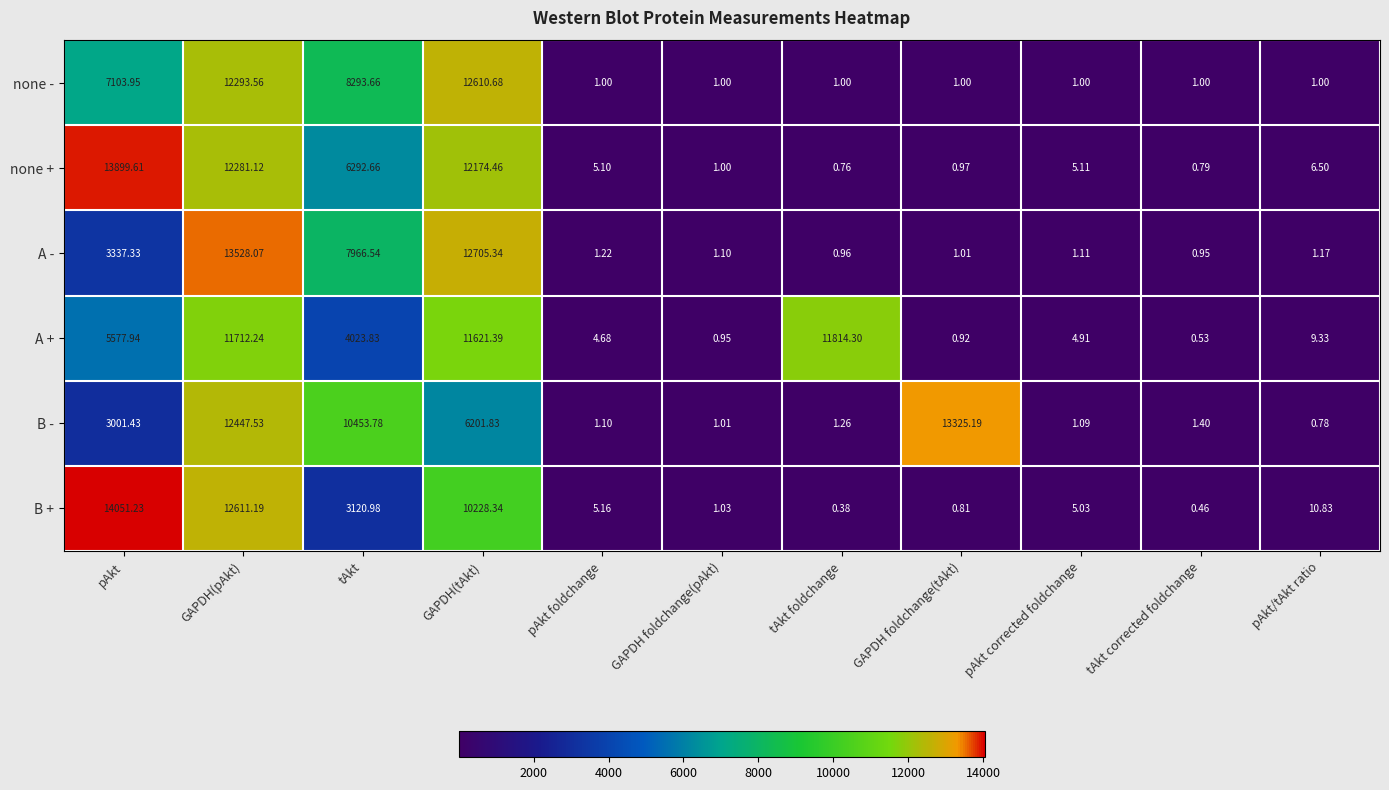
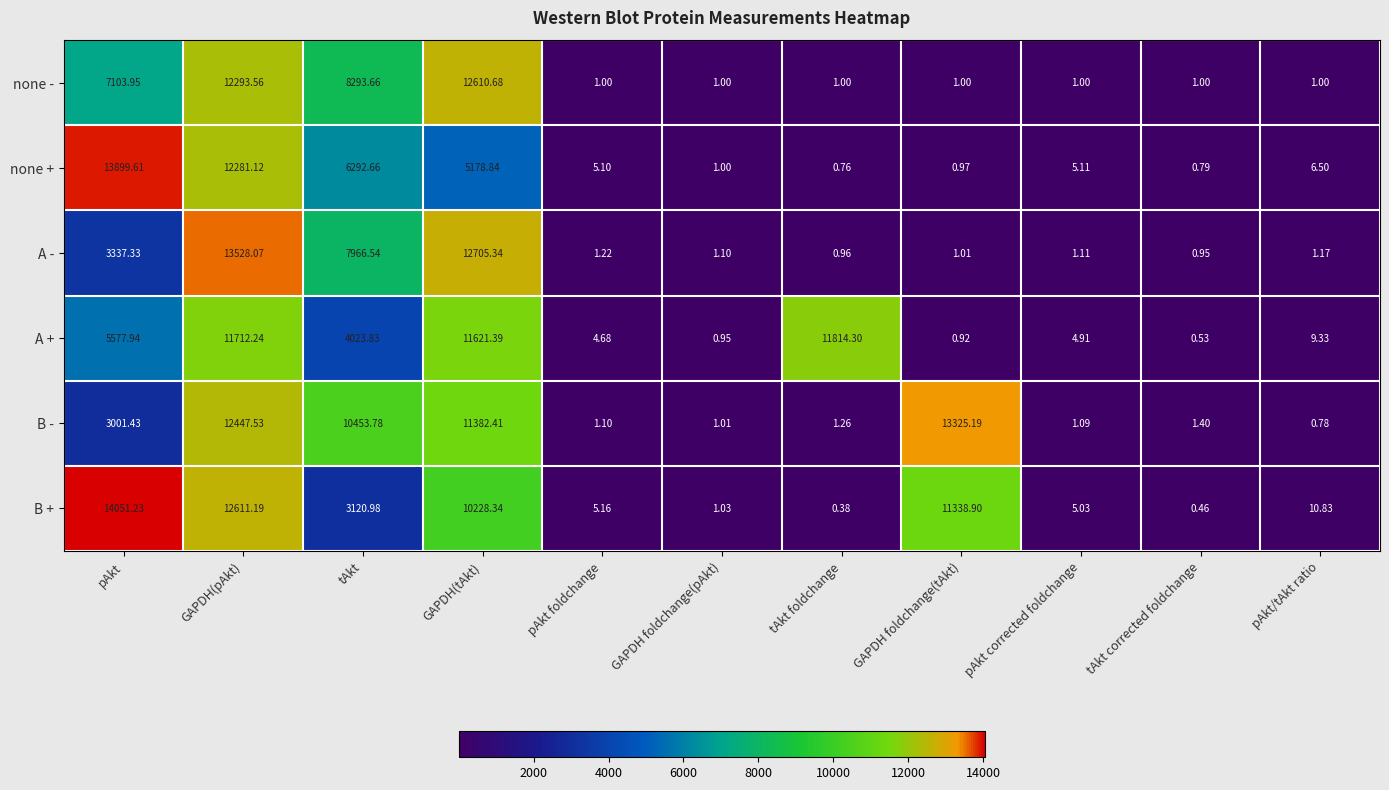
none +, GAPDH(tAkt): 12174.46 -> 5178.84
B -, GAPDH(tAkt): 6201.83 -> 11382.41
B +, GAPDH foldchange(tAkt): 0.81 -> 11338.90
